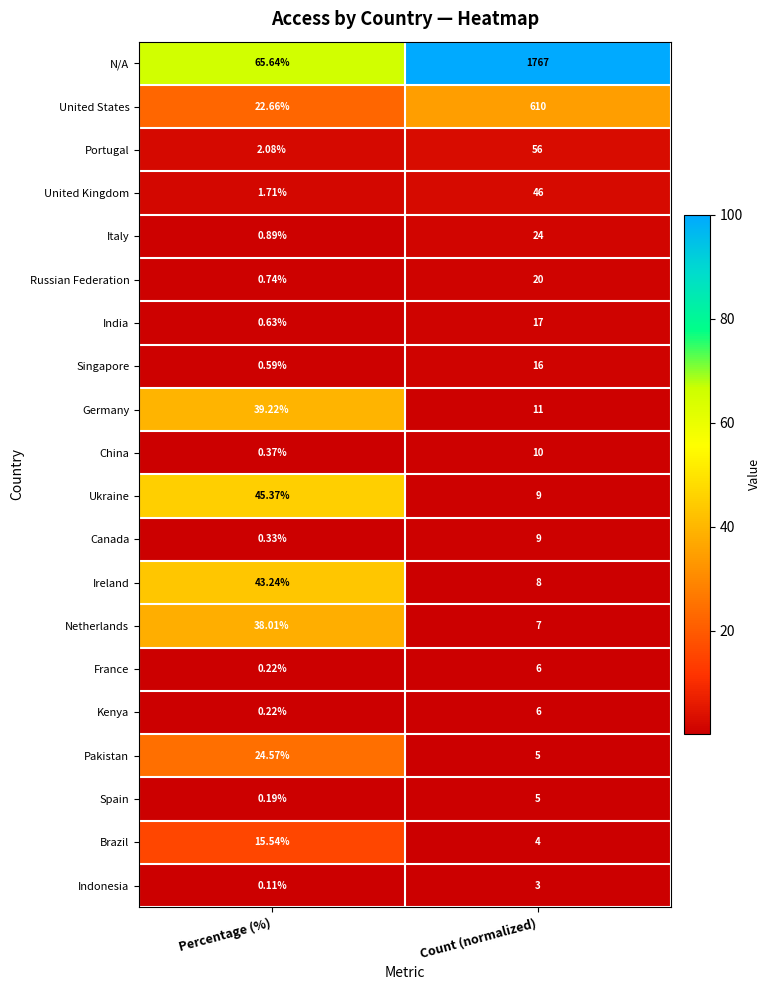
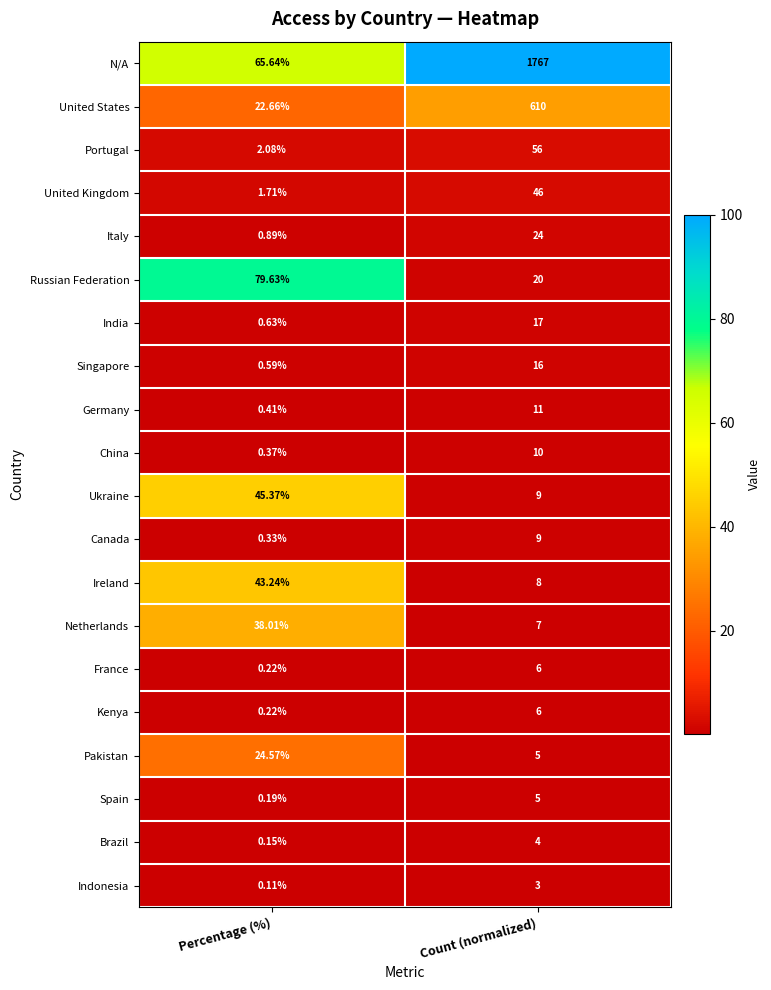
Russian Federation, Percentage (%): 0.74% -> 79.63%
Germany, Percentage (%): 39.22% -> 0.41%
Brazil, Percentage (%): 15.54% -> 0.15%
